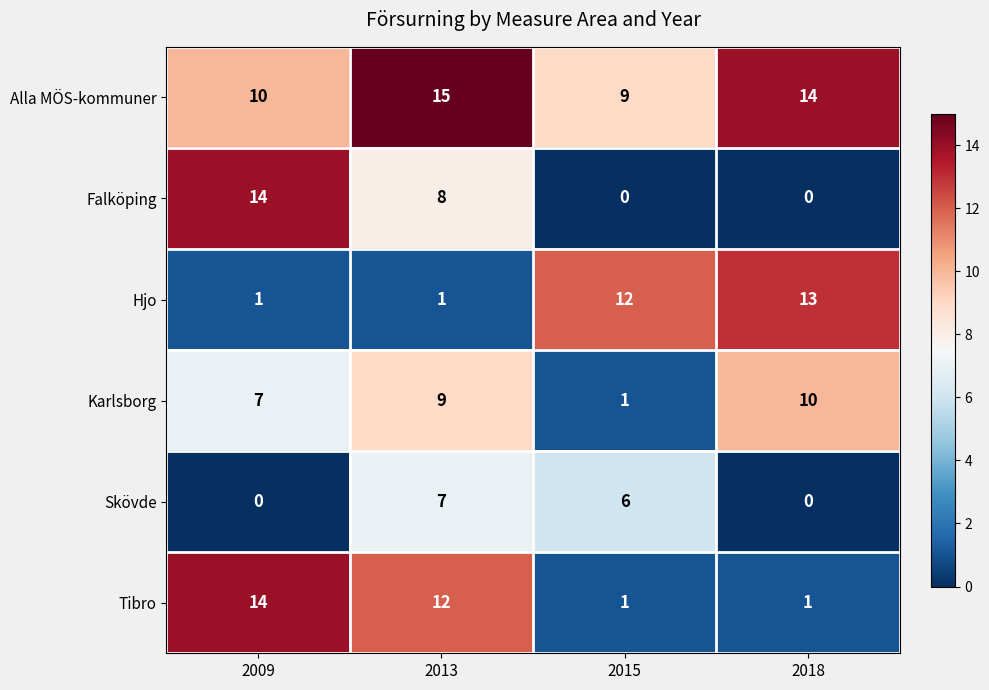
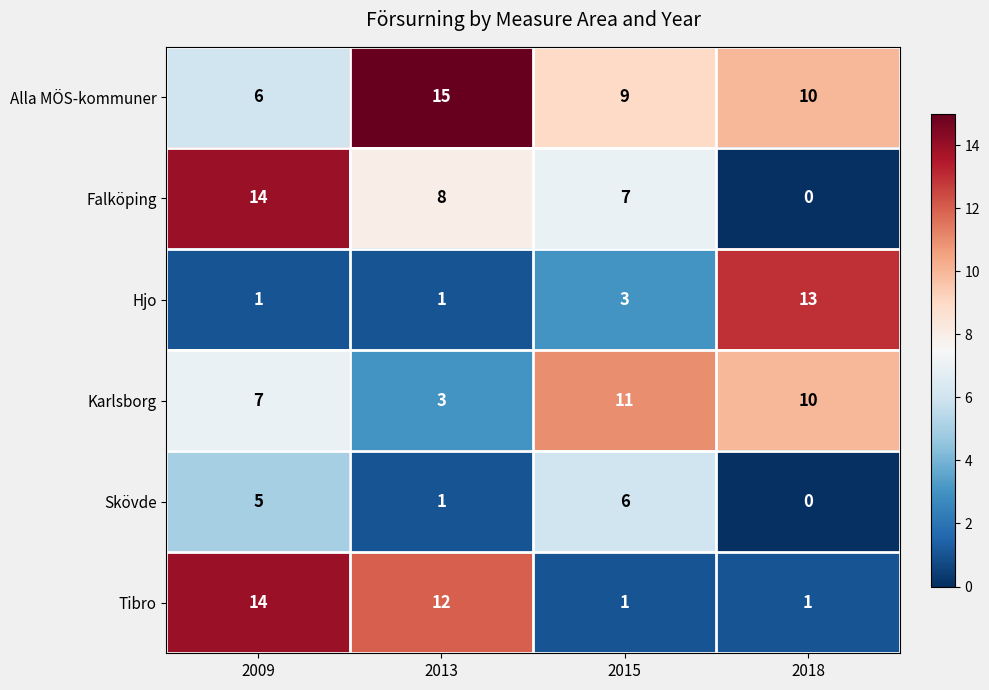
Alla MÖS-kommuner, 2009: 10 -> 6
Alla MÖS-kommuner, 2018: 14 -> 10
Falköping, 2015: 0 -> 7
Hjo, 2015: 12 -> 3
Karlsborg, 2013: 9 -> 3
Karlsborg, 2015: 1 -> 11
Skövde, 2009: 0 -> 5
Skövde, 2013: 7 -> 1
